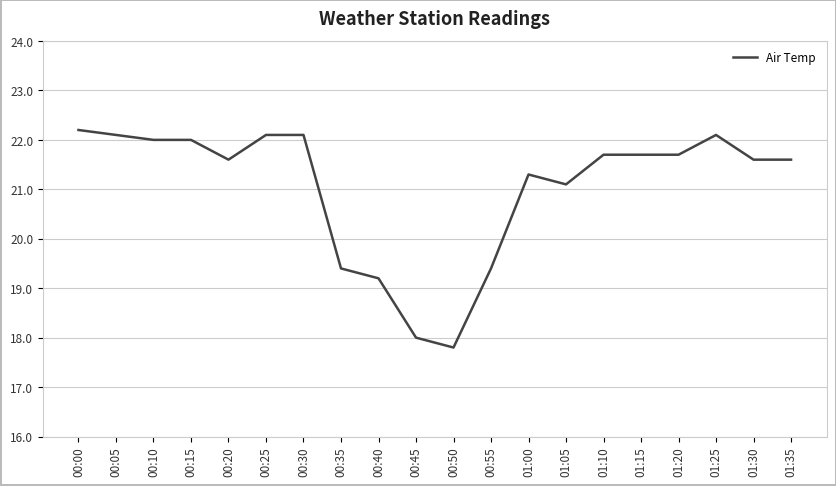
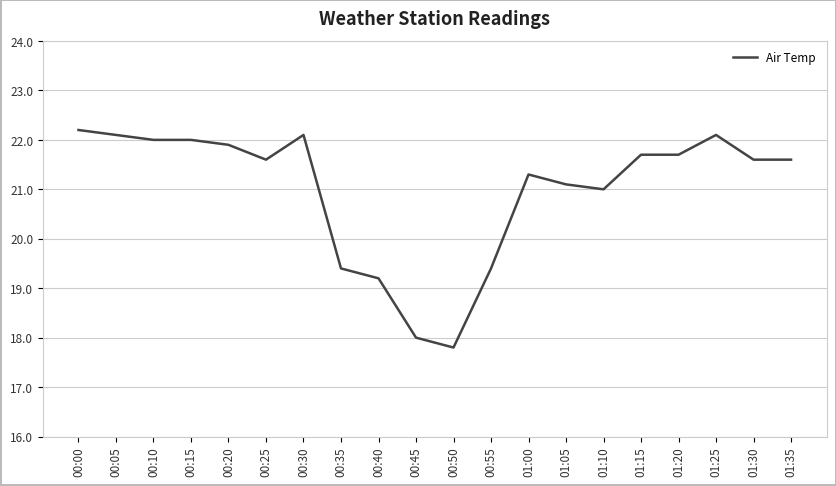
00:20: 21.6 -> 21.9
00:25: 22.1 -> 21.6
01:10: 21.7 -> 21.0
